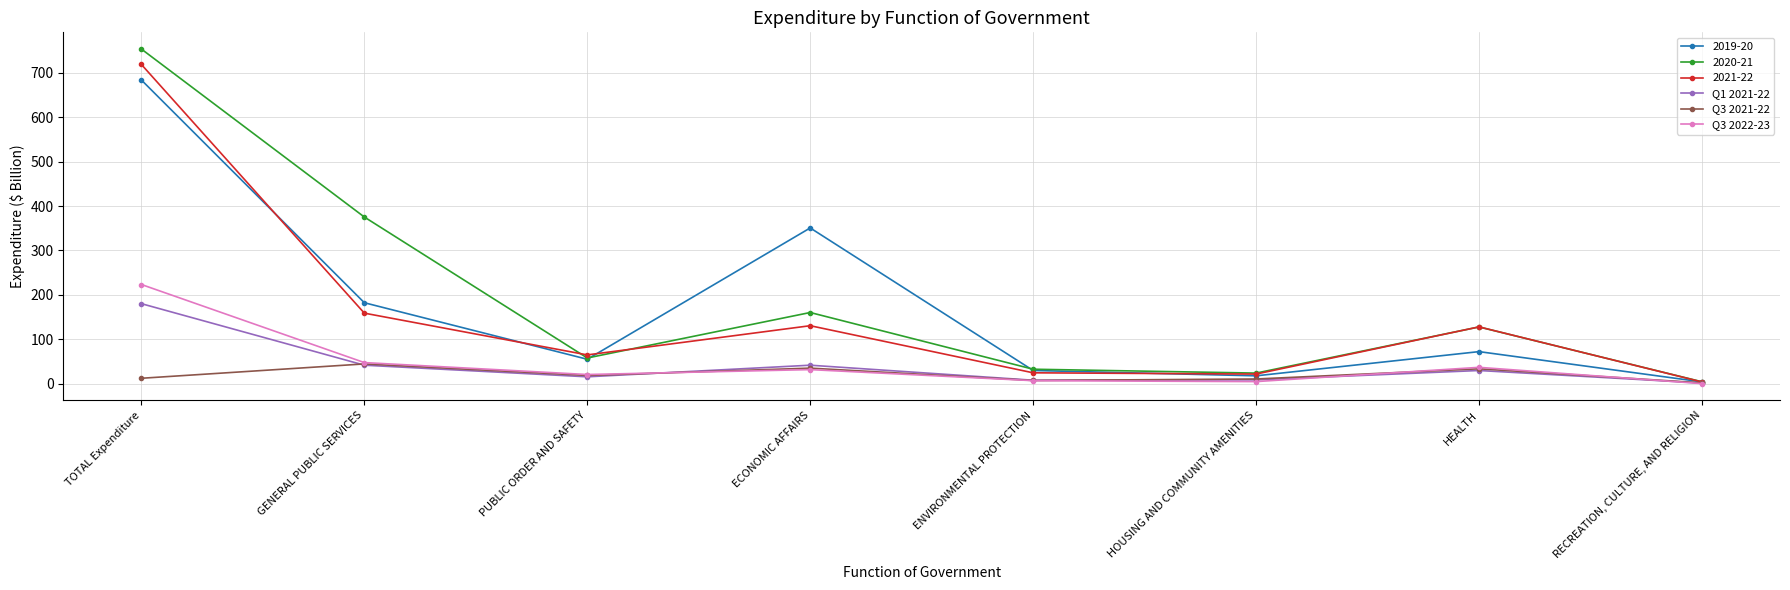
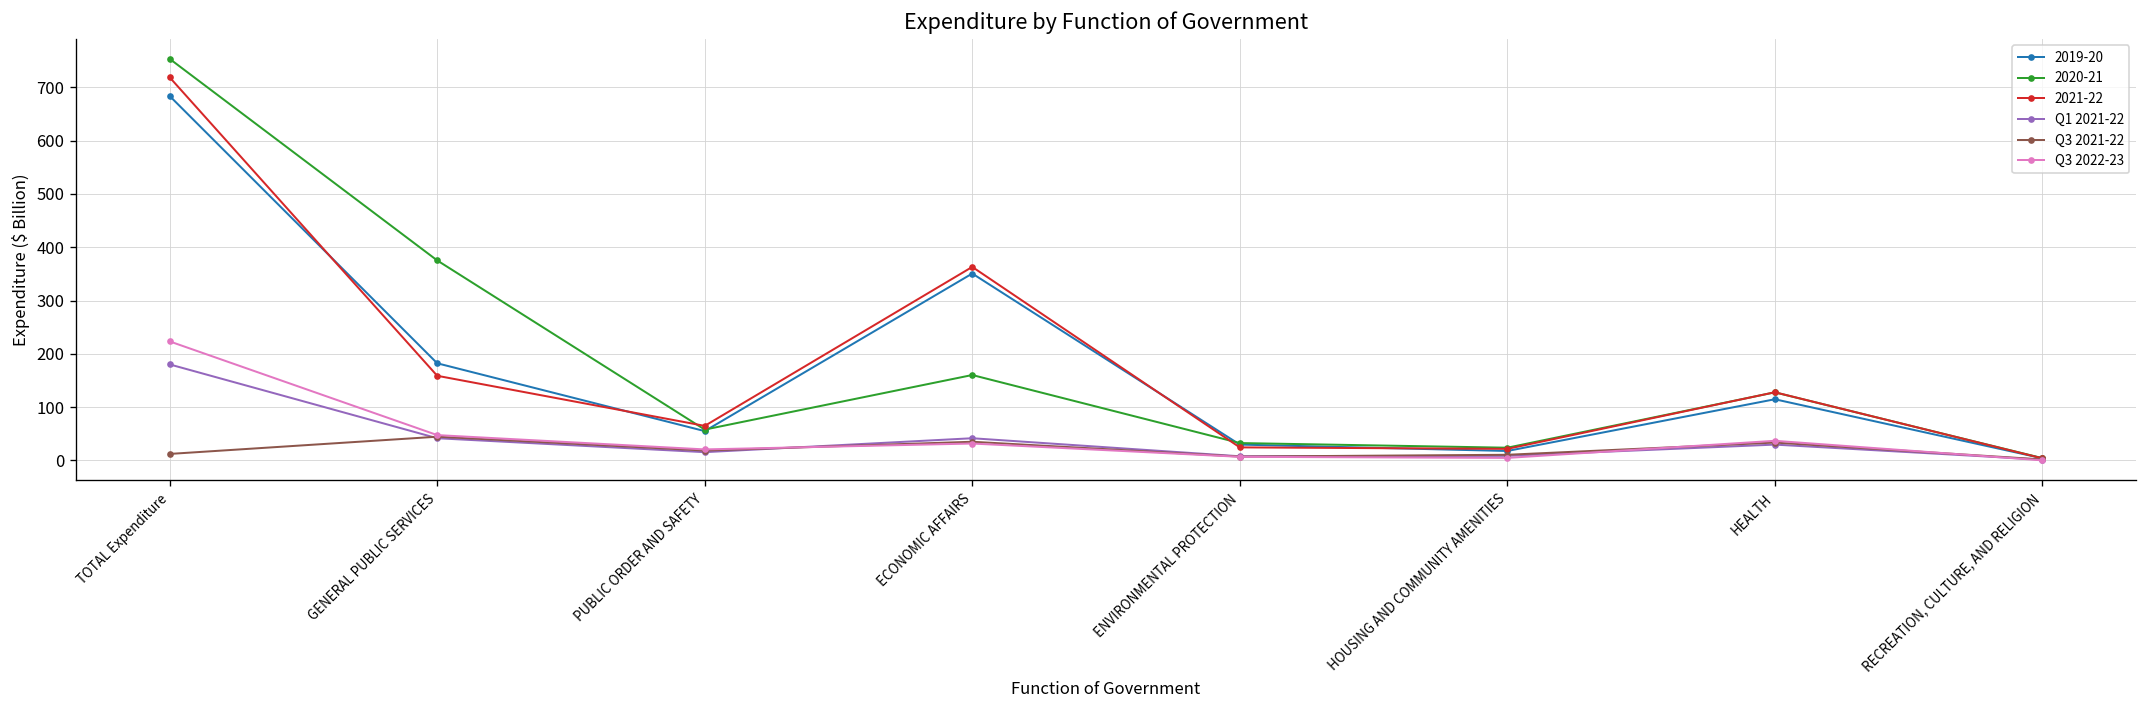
2021-22, ECONOMIC AFFAIRS: 130 -> 360
2019-20, HEALTH: 70 -> 110
